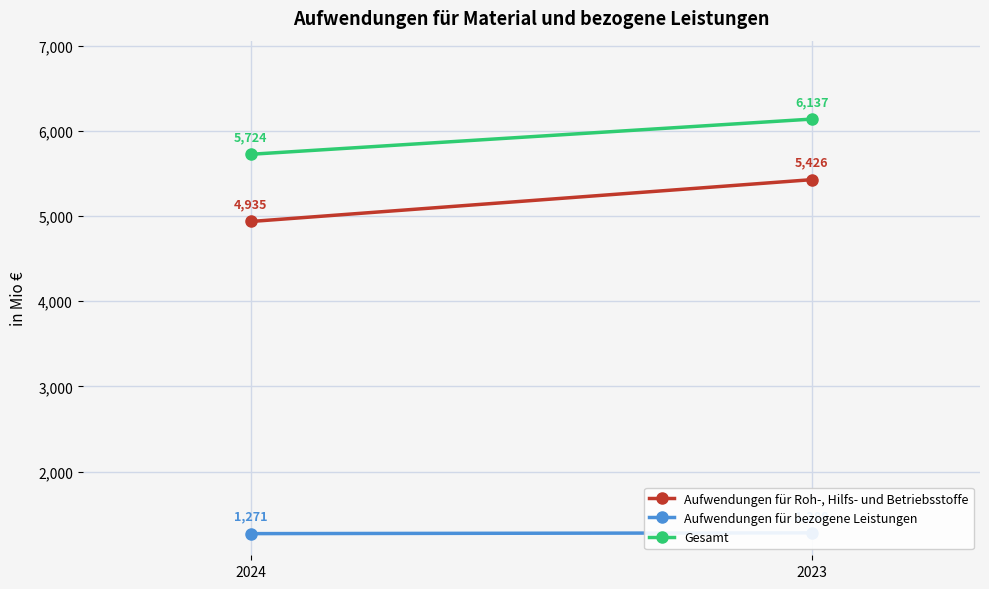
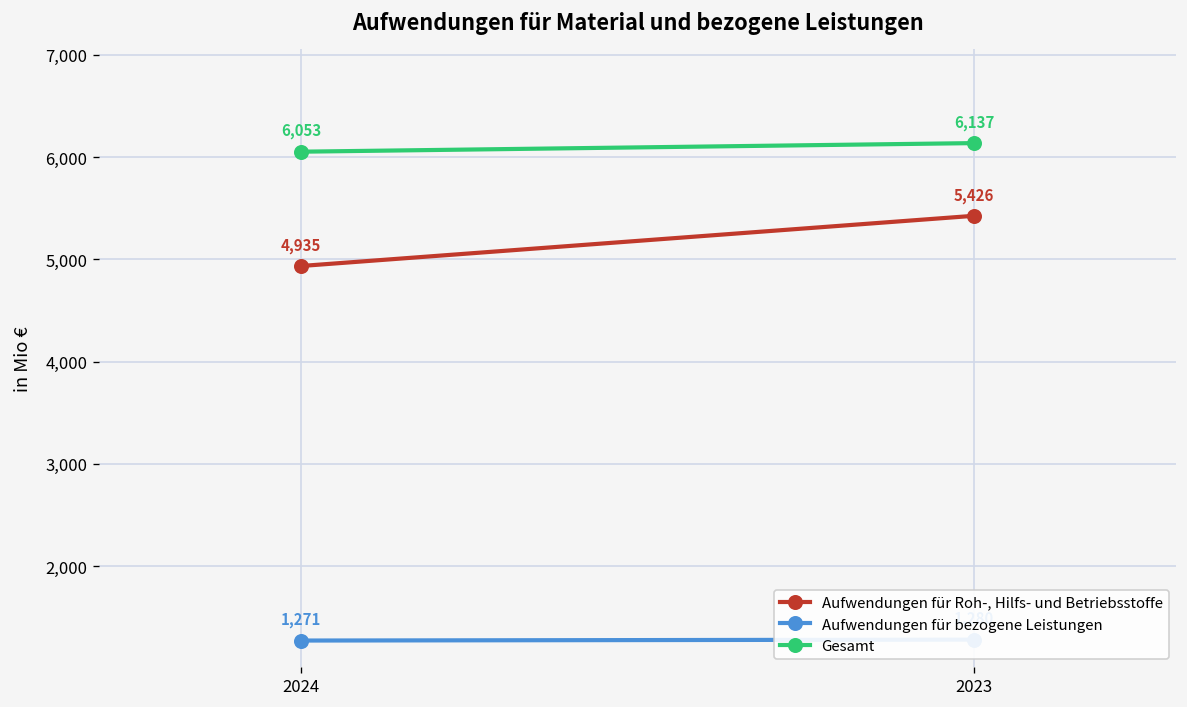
Gesamt, 2024: 5,724 -> 6,053
